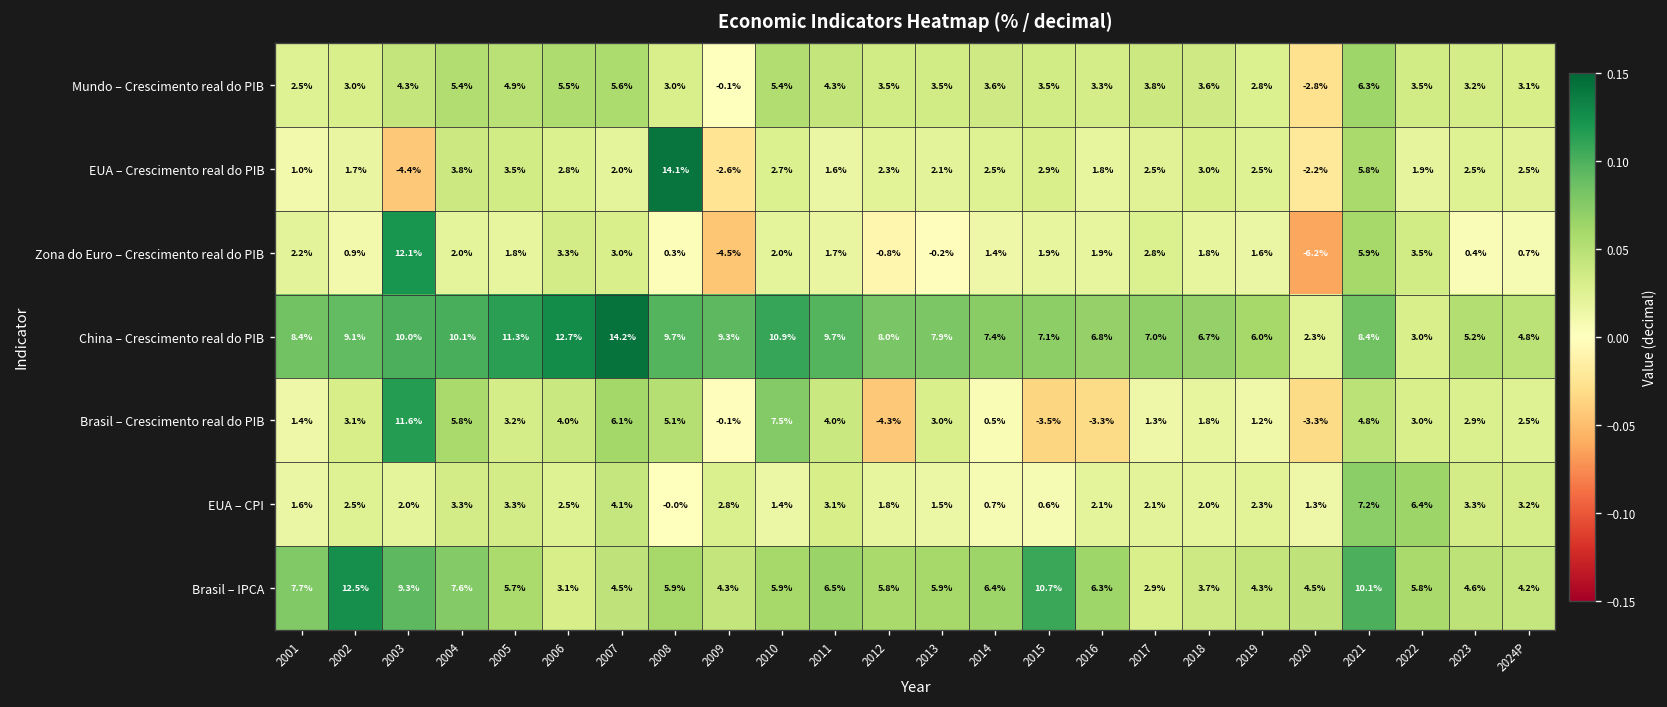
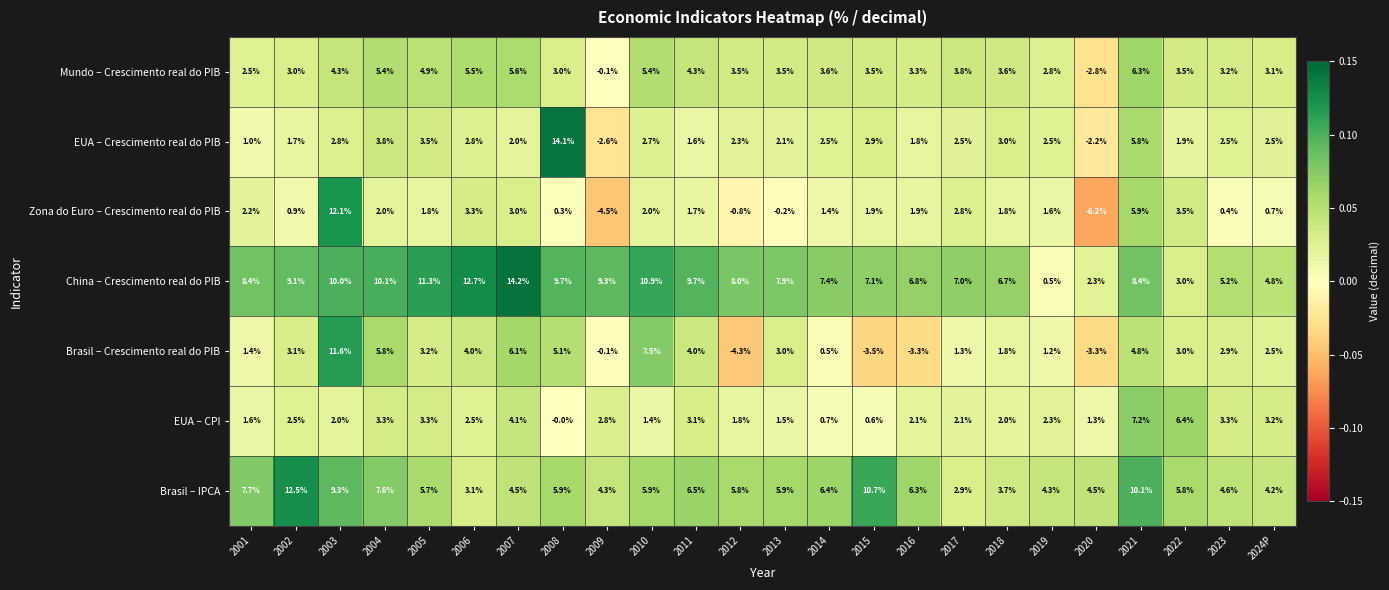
EUA – Crescimento real do PIB, 2003: -4.4% -> 2.8%
China – Crescimento real do PIB, 2019: 6.0% -> 0.5%
